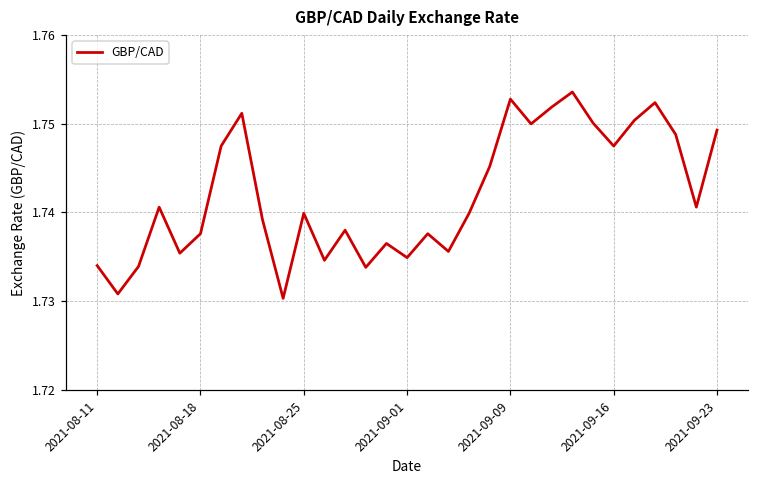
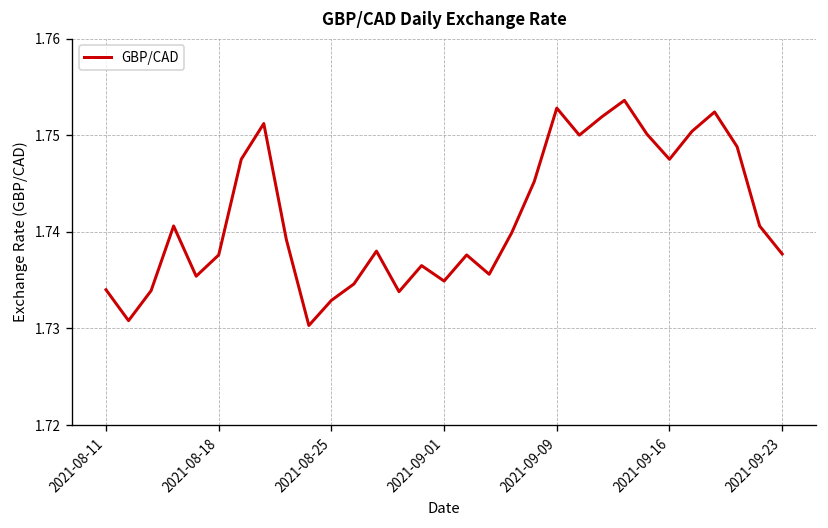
2021-08-25: 1.740 -> 1.733
2021-09-23: 1.749 -> 1.738
